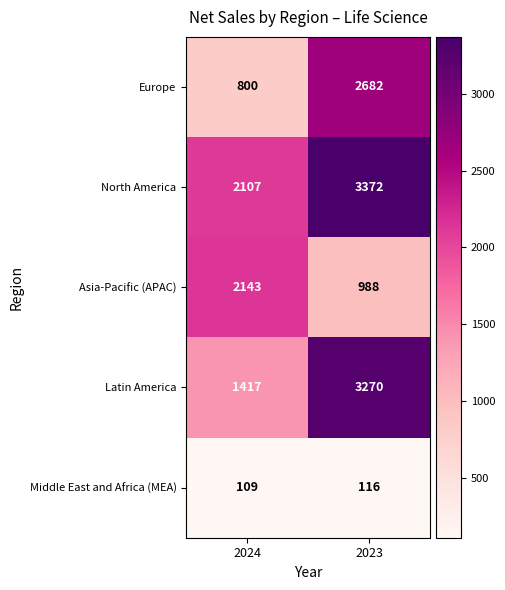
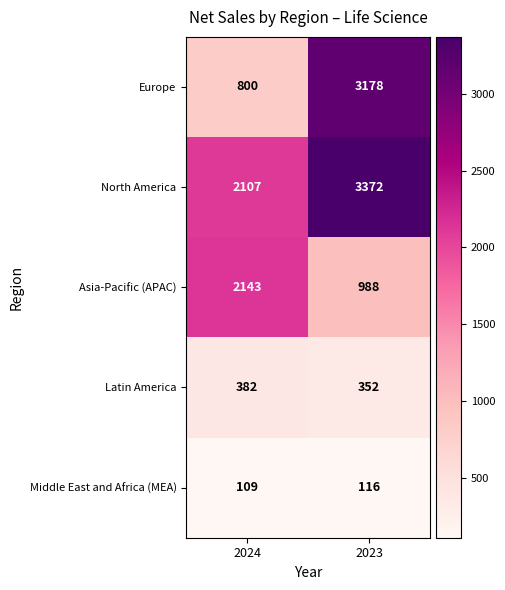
Europe, 2023: 2682 -> 3178
Latin America, 2024: 1417 -> 382
Latin America, 2023: 3270 -> 352
